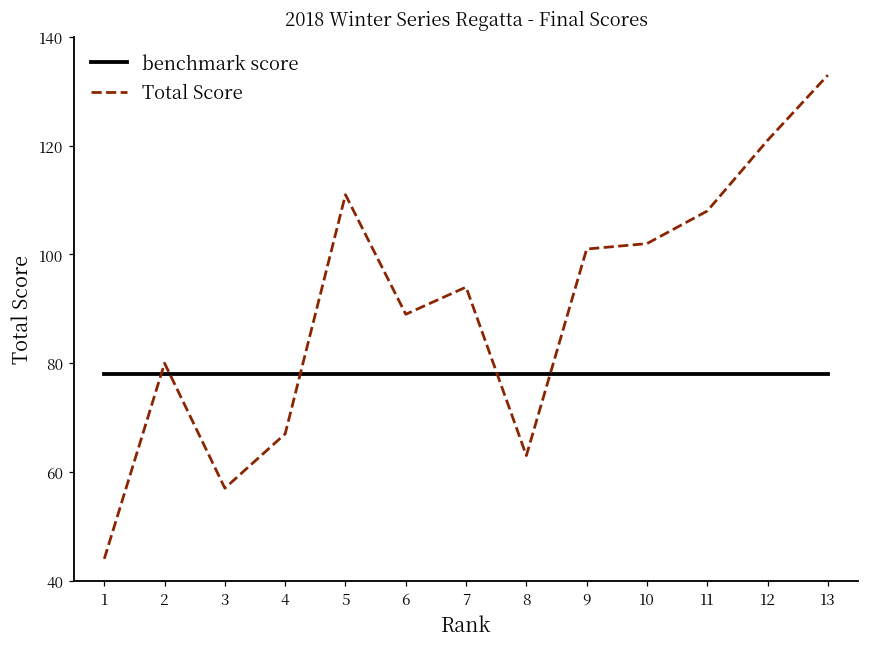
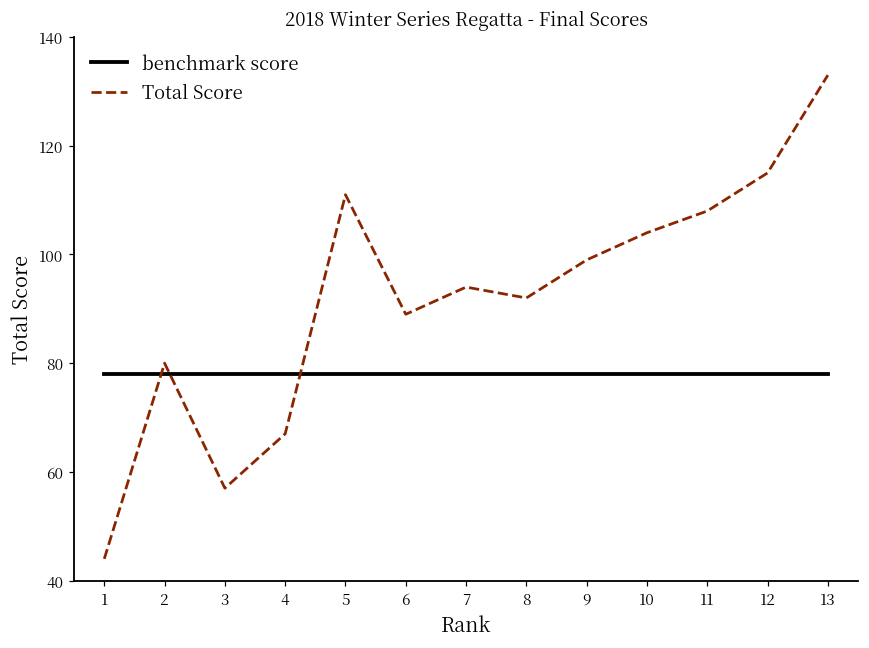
Total Score, 8: 63 -> 92
Total Score, 9: 101 -> 99
Total Score, 10: 102 -> 104
Total Score, 12: 121 -> 115
